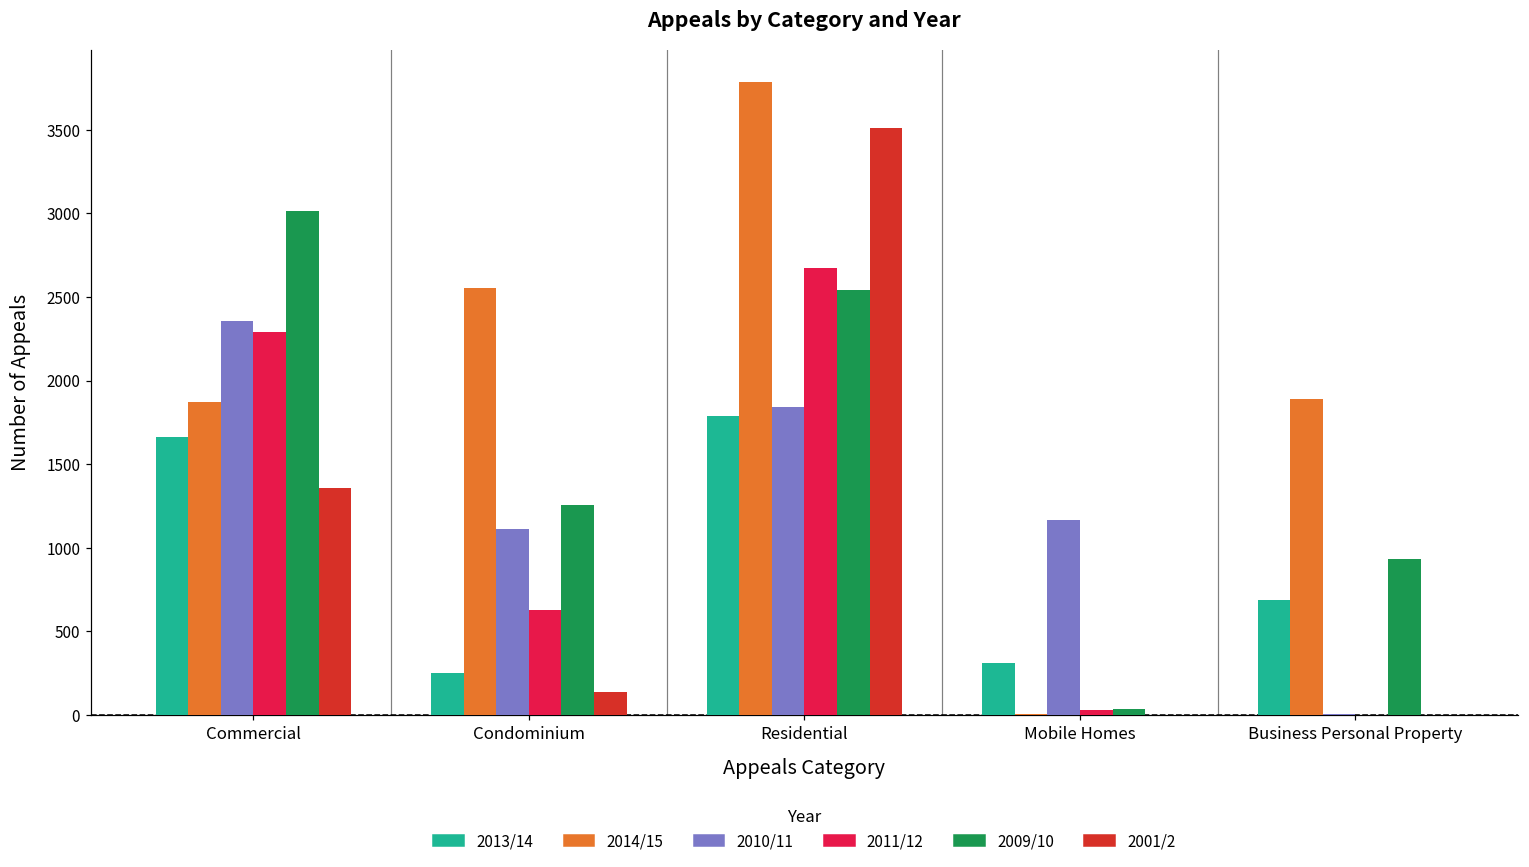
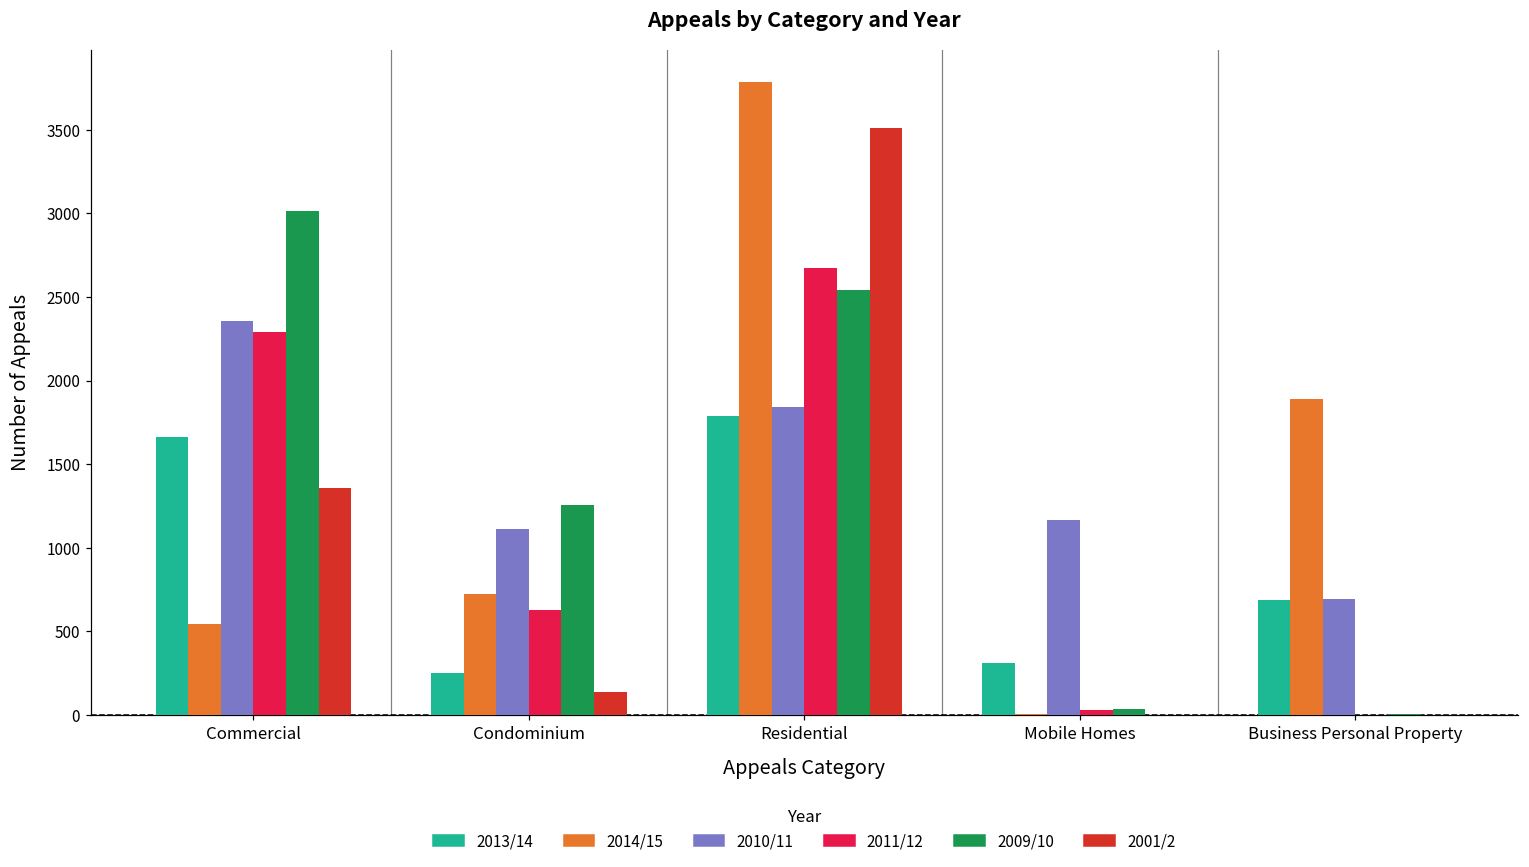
2014/15, Commercial: 1870 -> 540
2014/15, Condominium: 2550 -> 730
2010/11, Business Personal Property: 0 -> 700
2009/10, Business Personal Property: 930 -> 0
